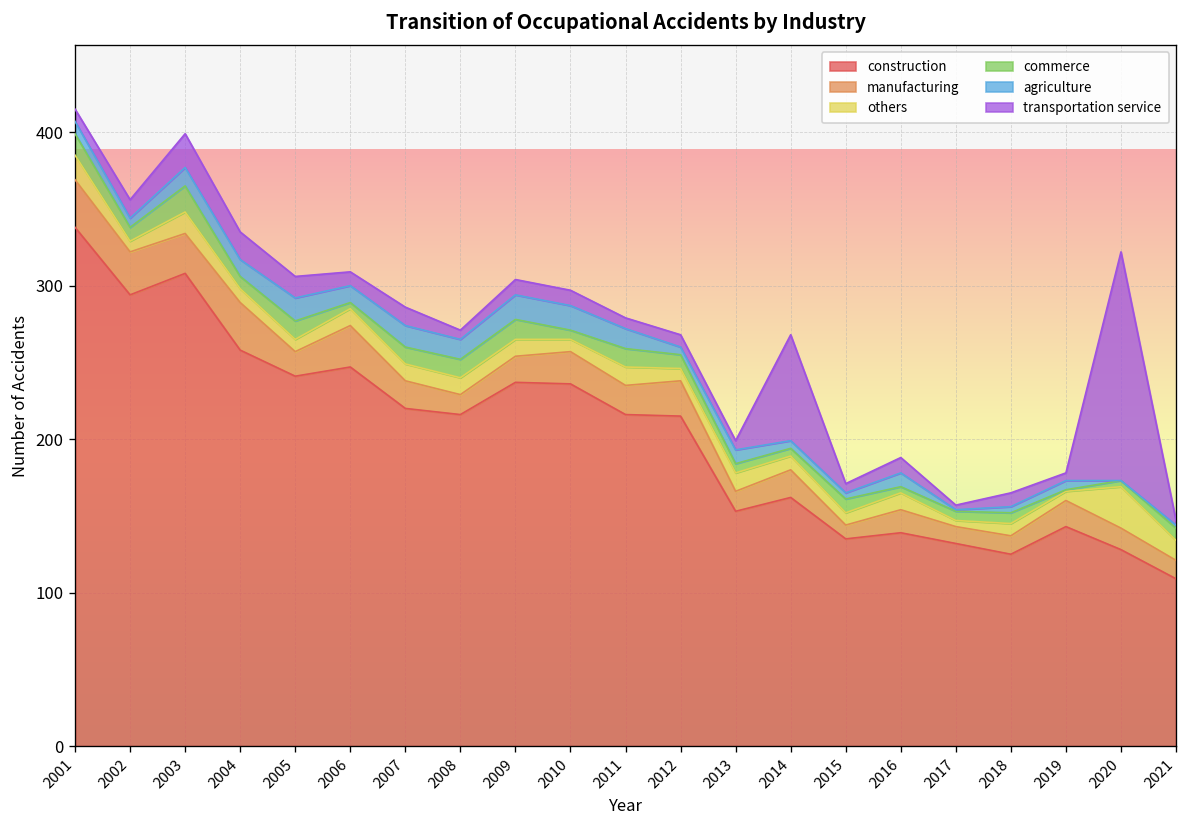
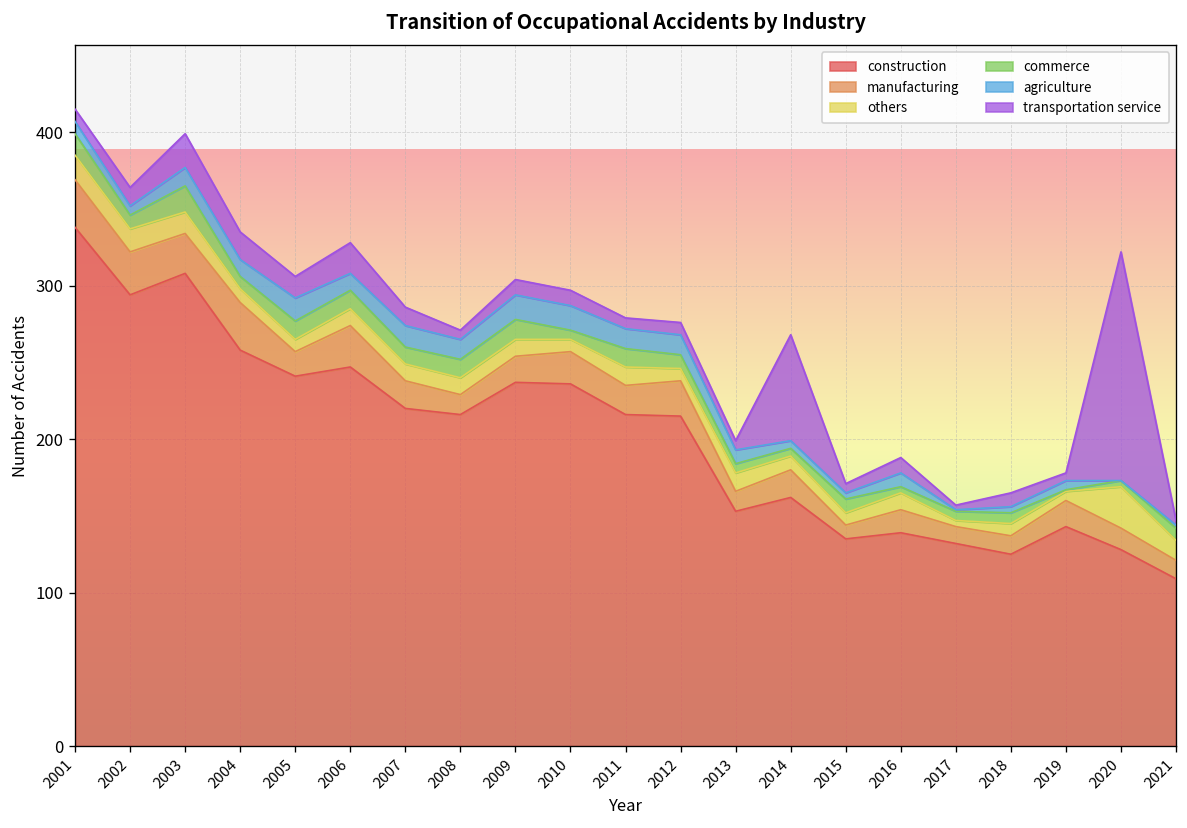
others, 2002: 7 -> 15
commerce, 2006: 4 -> 12
transportation service, 2006: 9 -> 20
agriculture, 2012: 5 -> 13
